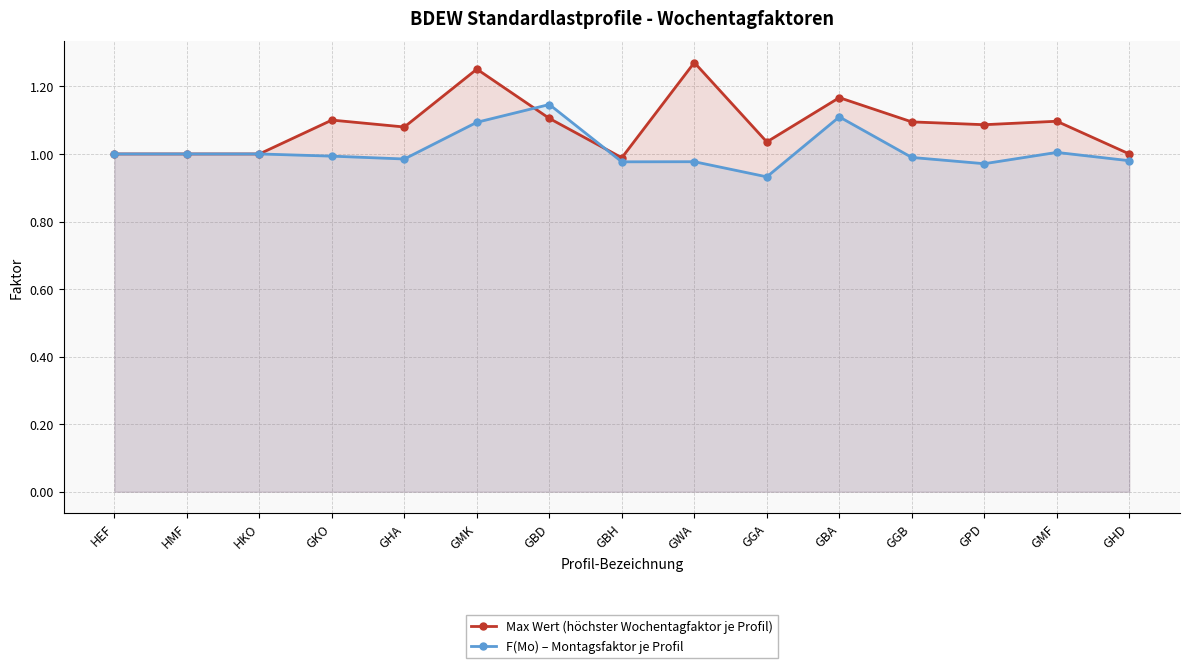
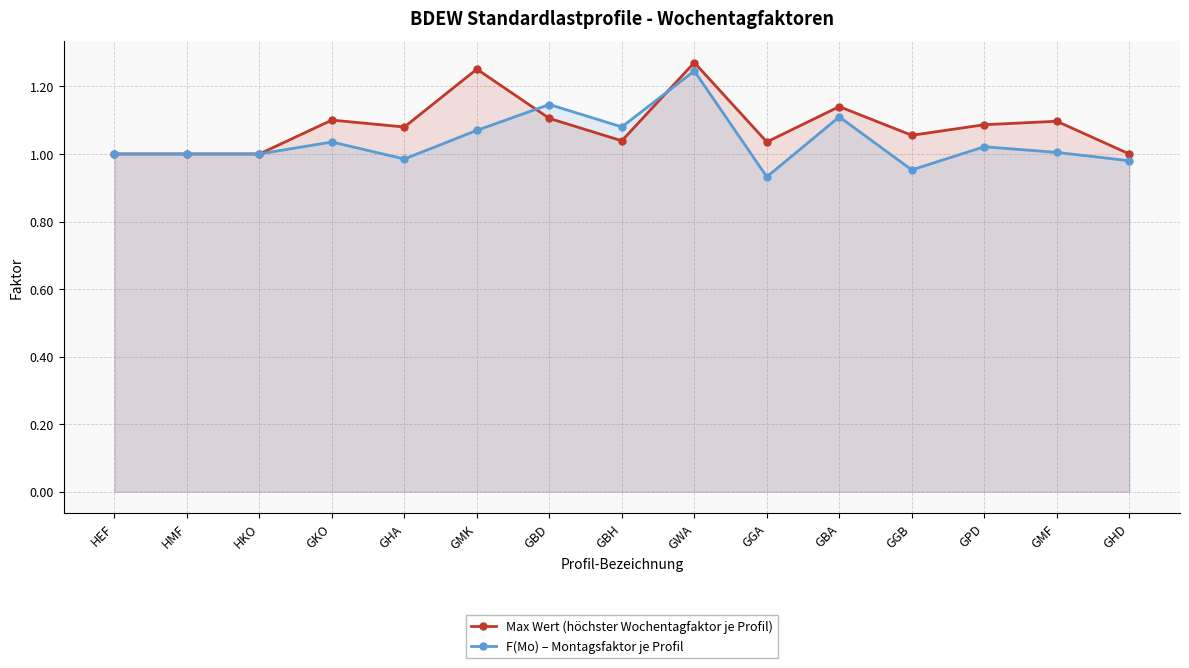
F(Mo) – Montagsfaktor je Profil, GKO: 0.99 -> 1.04
F(Mo) – Montagsfaktor je Profil, GMK: 1.09 -> 1.07
Max Wert (höchster Wochentagfaktor je Profil), GBH: 0.99 -> 1.04
F(Mo) – Montagsfaktor je Profil, GBH: 0.98 -> 1.08
F(Mo) – Montagsfaktor je Profil, GWA: 0.98 -> 1.25
Max Wert (höchster Wochentagfaktor je Profil), GBA: 1.17 -> 1.14
Max Wert (höchster Wochentagfaktor je Profil), GGB: 1.09 -> 1.06
F(Mo) – Montagsfaktor je Profil, GGB: 0.99 -> 0.95
F(Mo) – Montagsfaktor je Profil, GPD: 0.97 -> 1.02
